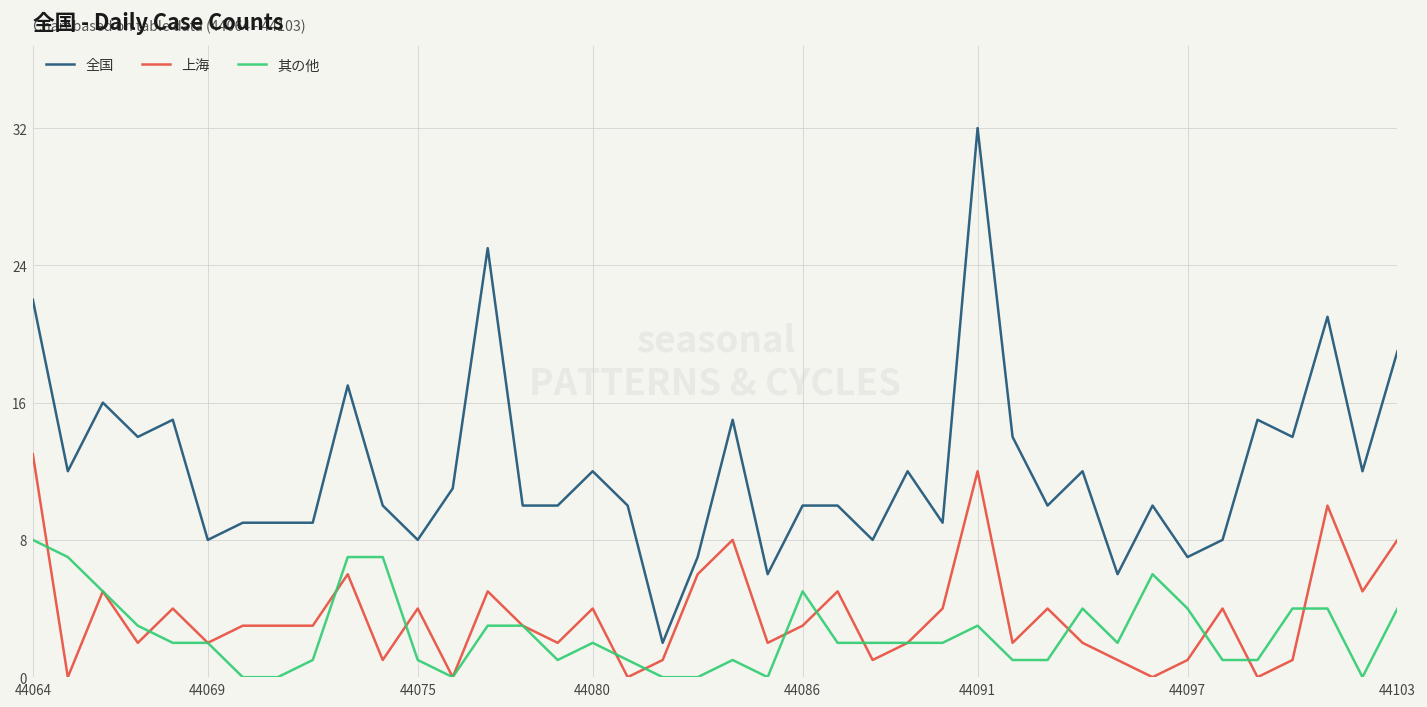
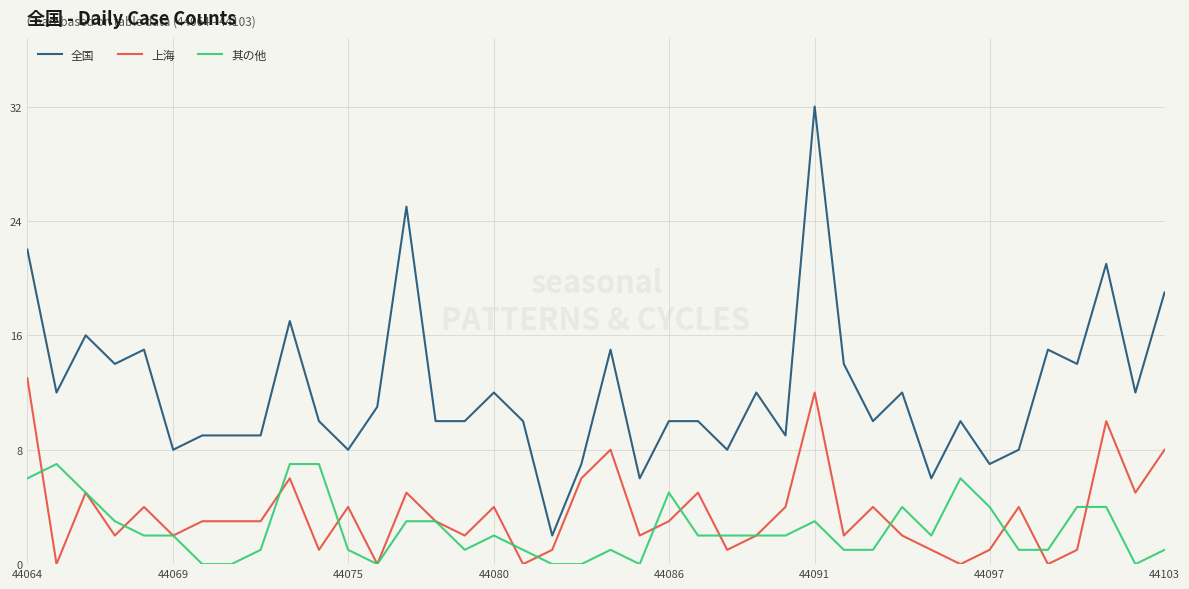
其の他, 44064: 8 -> 6
其の他, 44103: 4 -> 1
